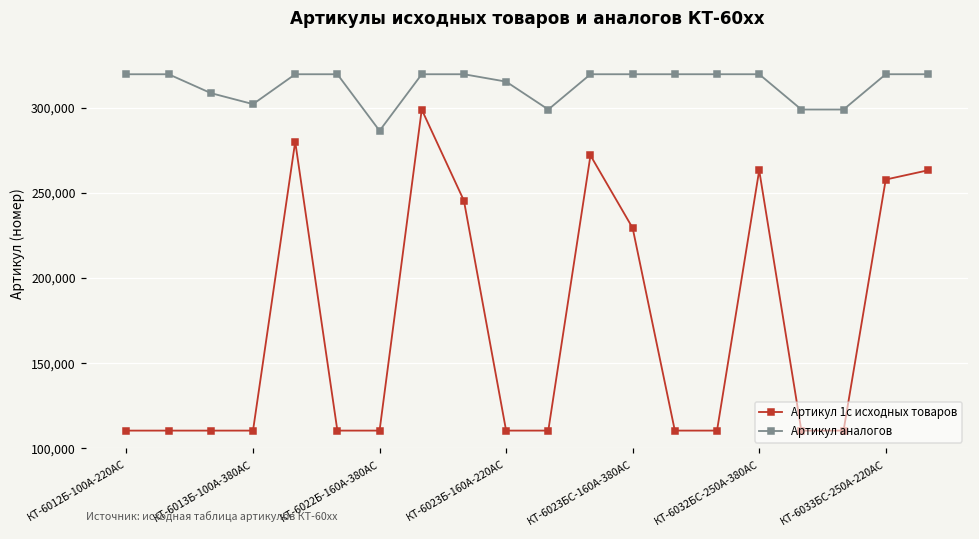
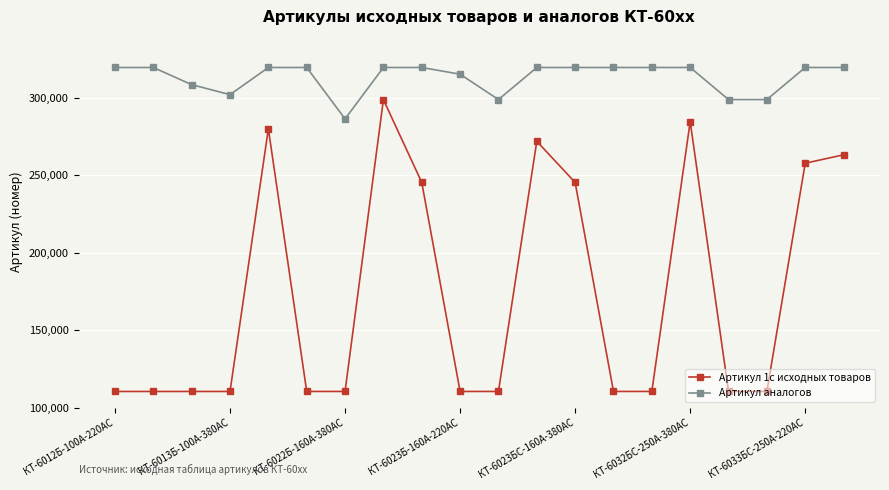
Артикул 1с исходных товаров, КТ-6023БС-160А-380AC: 229,000 -> 245,000
Артикул 1с исходных товаров, КТ-6032БС-250А-380AC: 263,000 -> 285,000
